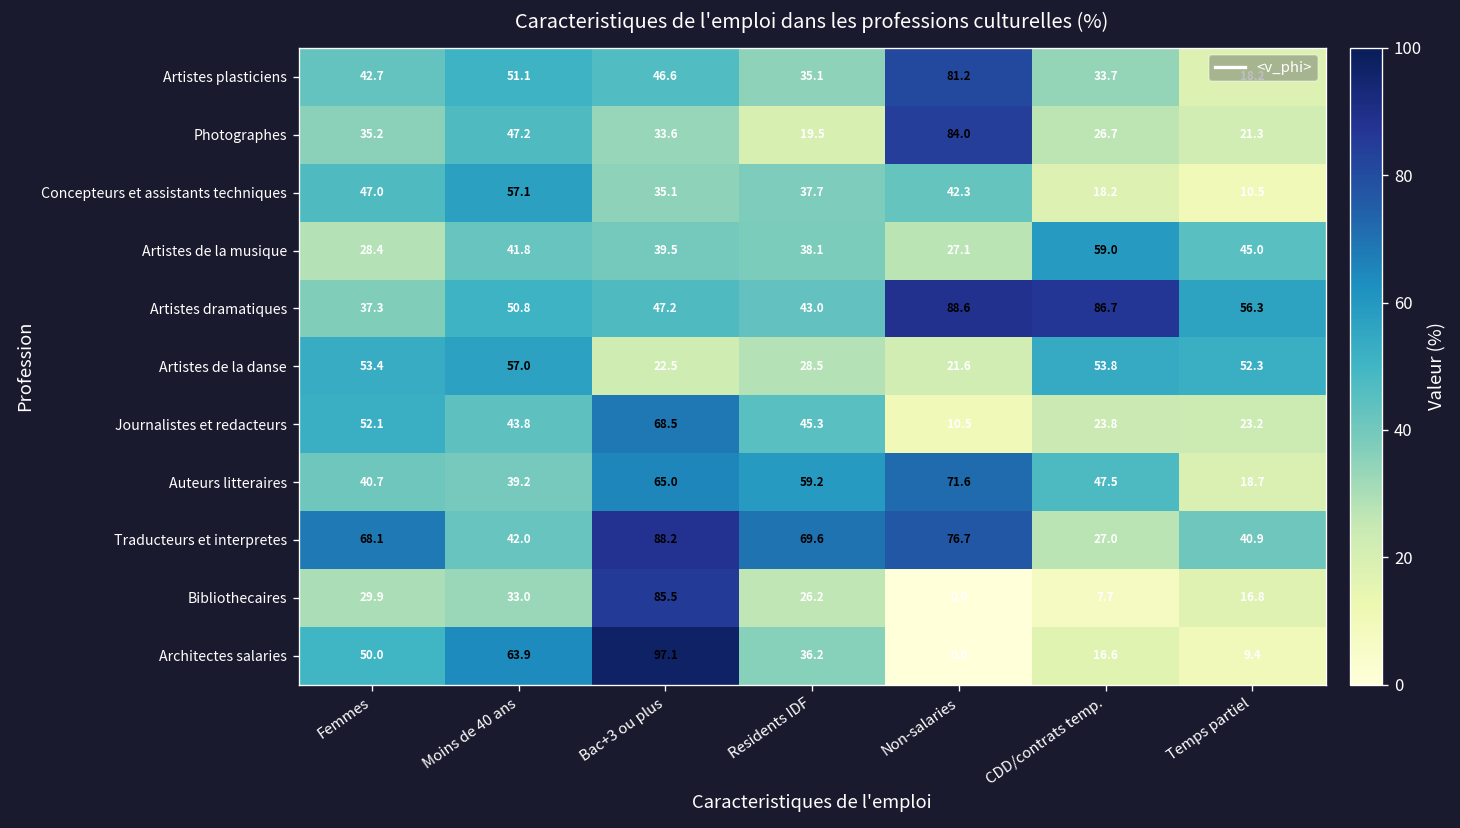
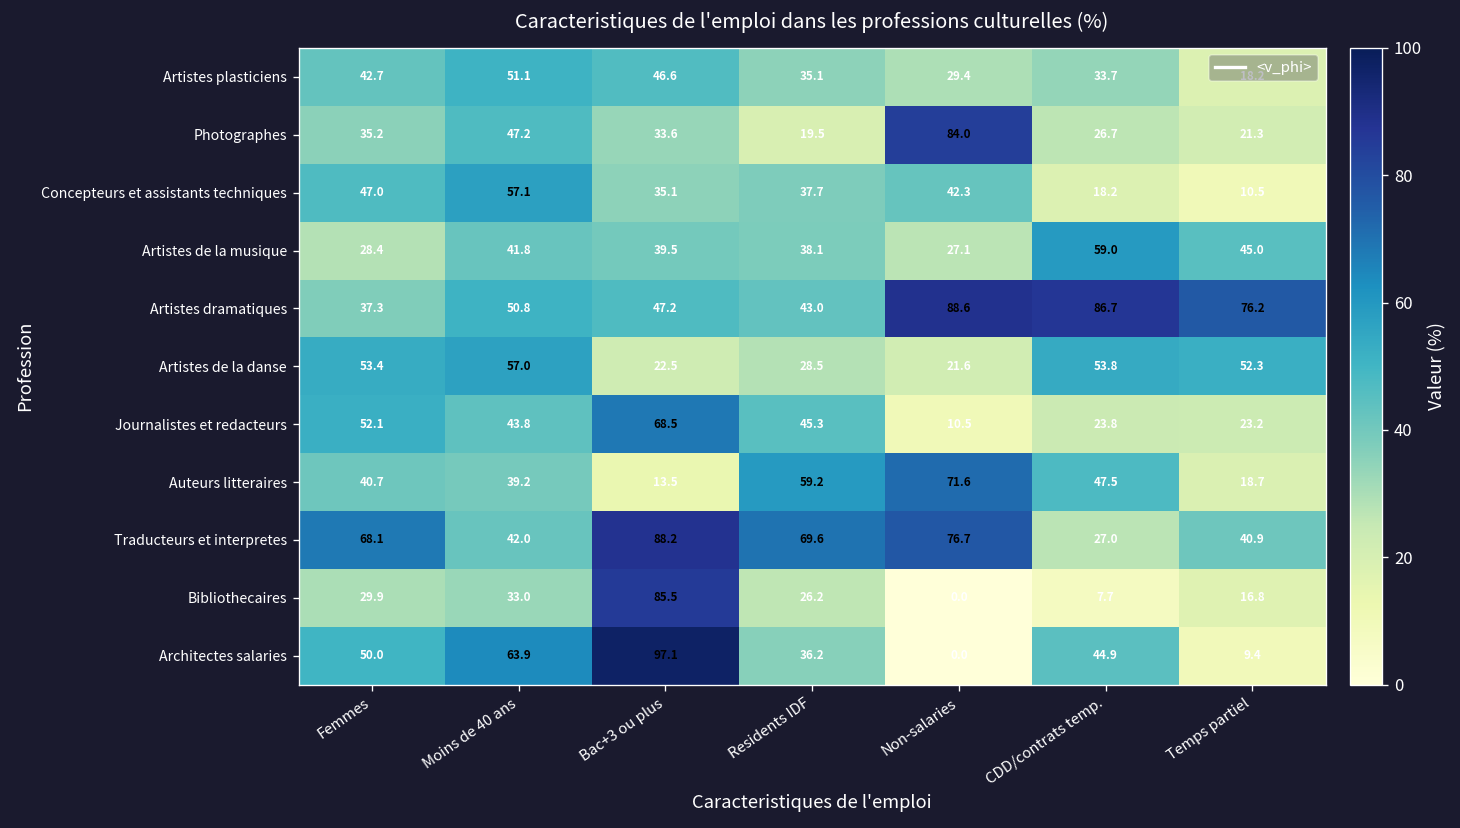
Artistes plasticiens, Non-salaries: 81.2 -> 29.4
Artistes dramatiques, Temps partiel: 56.3 -> 76.2
Auteurs litteraires, Bac+3 ou plus: 65.0 -> 13.5
Architectes salaries, CDD/contrats temp.: 16.6 -> 44.9
